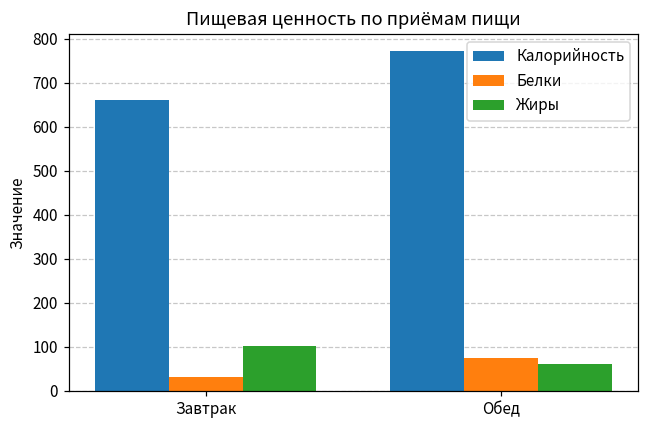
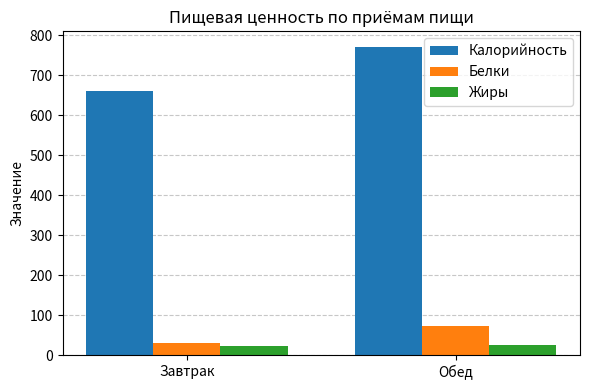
Жиры, Завтрак: 100 -> 20
Жиры, Обед: 60 -> 20
